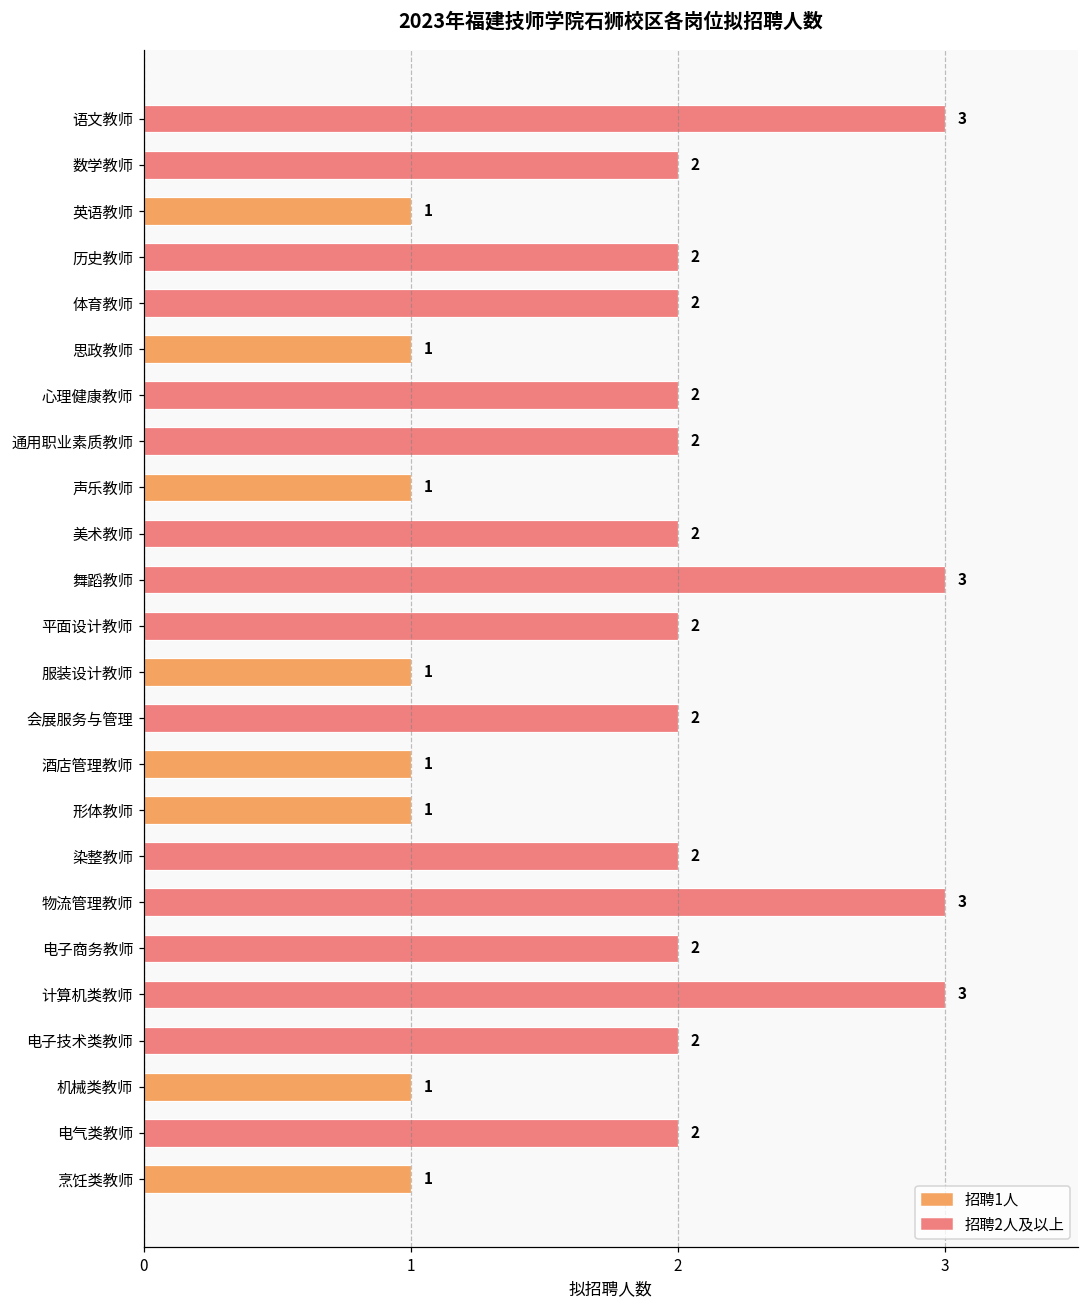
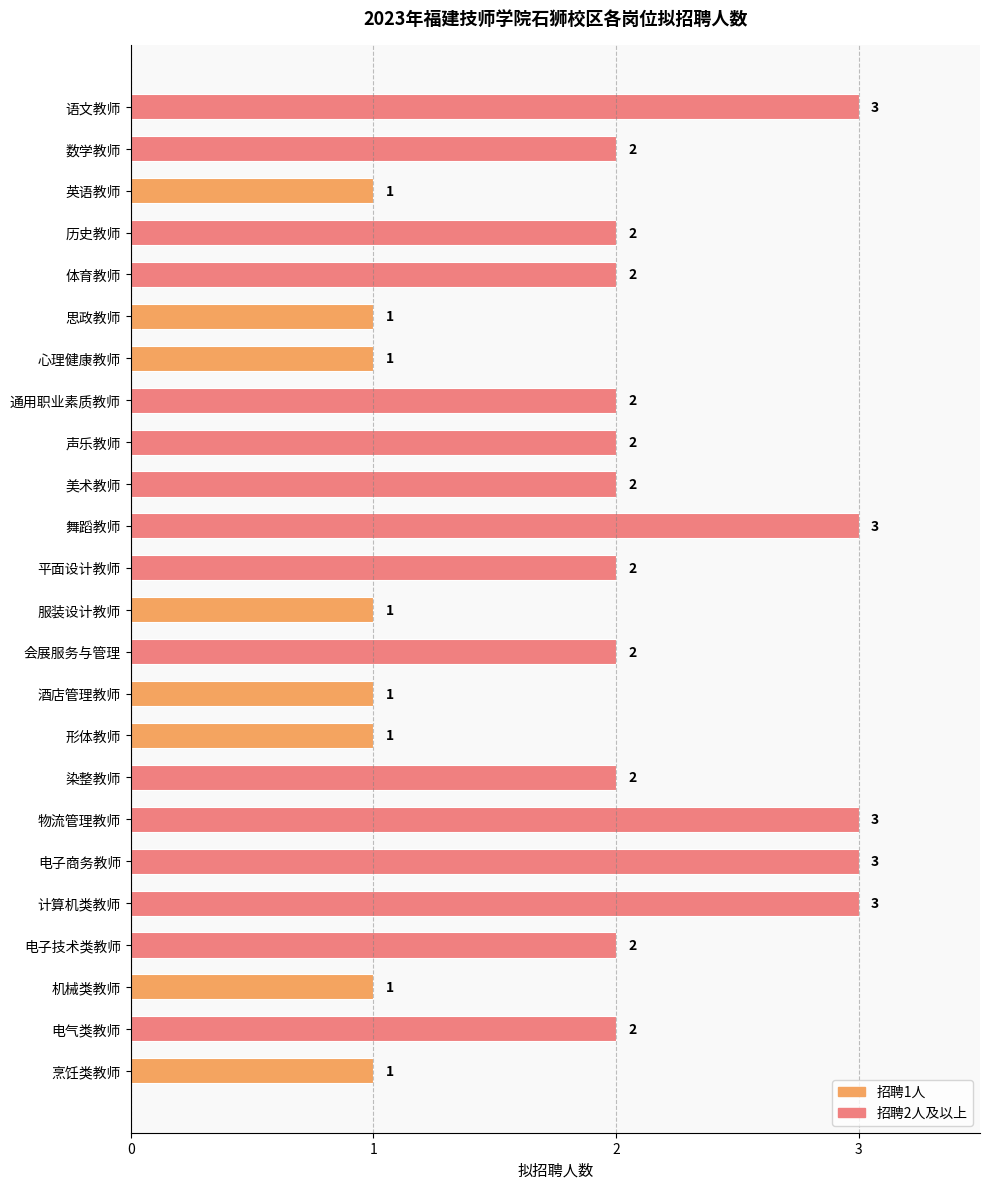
心理健康教师: 2 -> 1
声乐教师: 1 -> 2
电子商务教师: 2 -> 3
